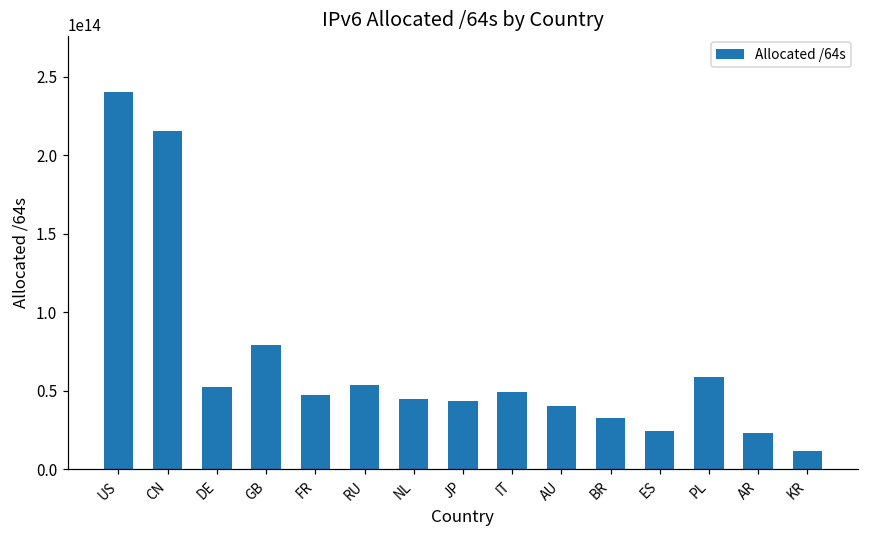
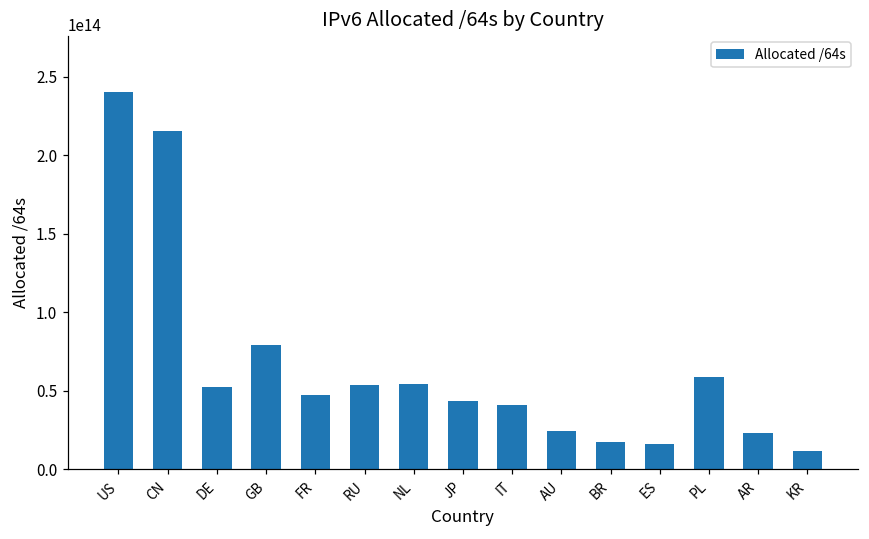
NL: 44000000000000 -> 54000000000000
IT: 49000000000000 -> 41000000000000
AU: 40000000000000 -> 24000000000000
BR: 33000000000000 -> 17000000000000
ES: 24000000000000 -> 16000000000000
